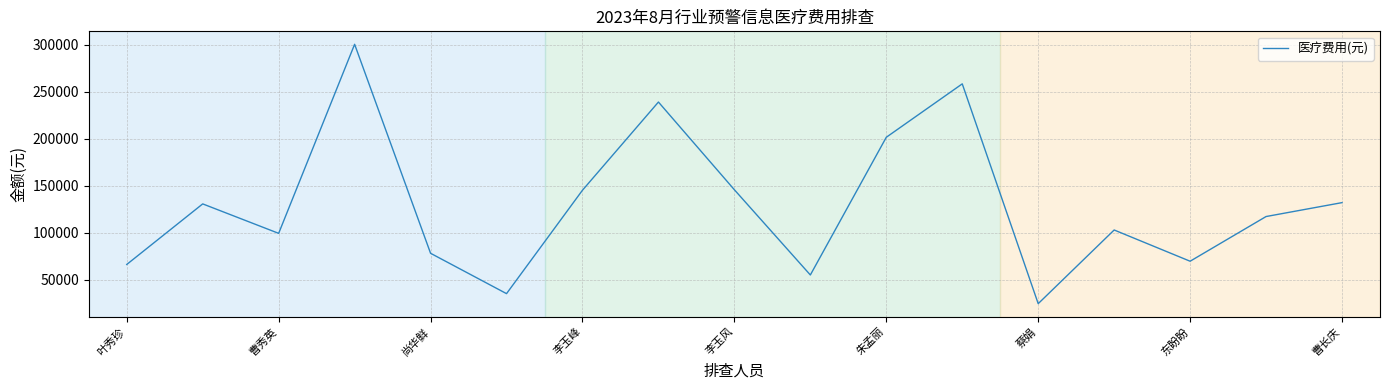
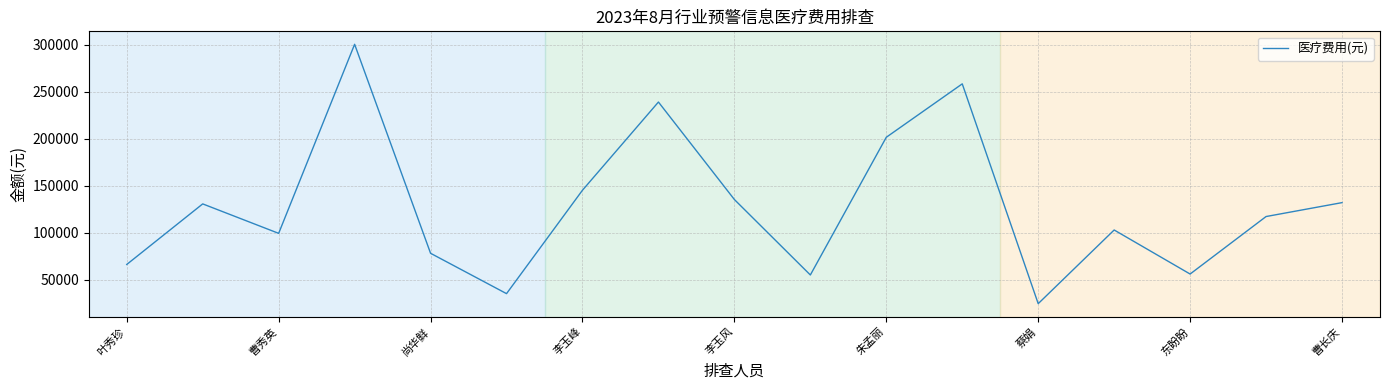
李玉风: 150000 -> 140000
东盼盼: 70000 -> 60000
